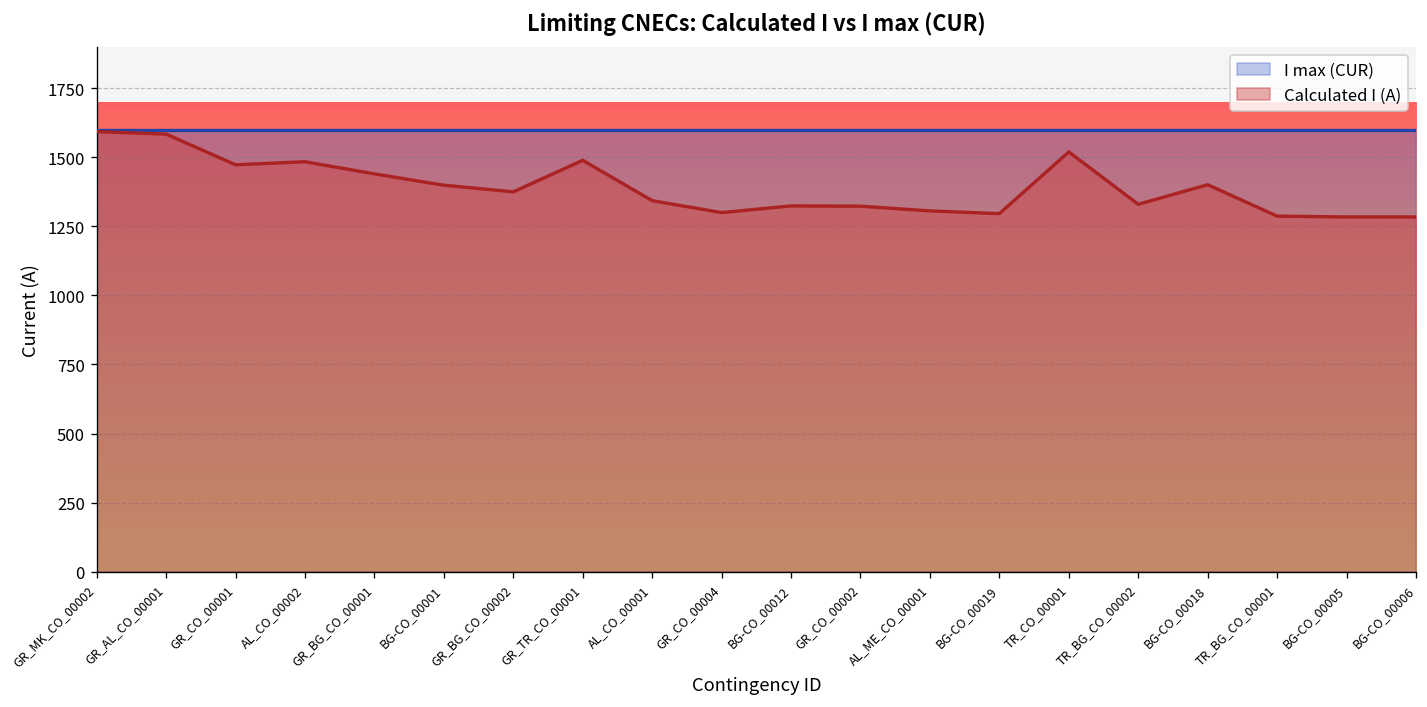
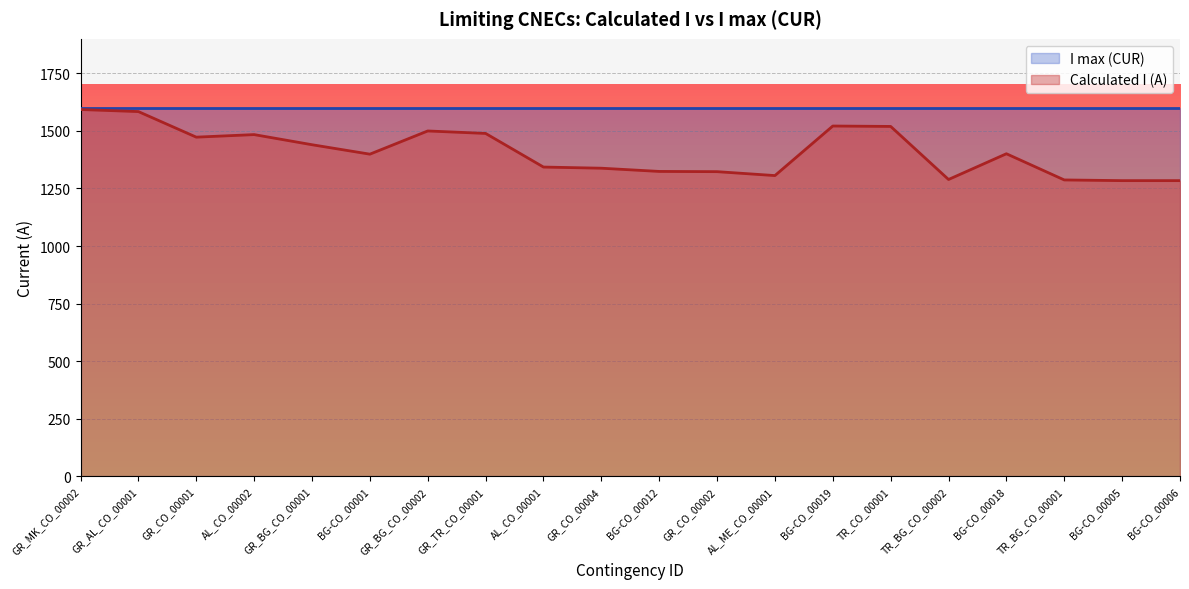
Calculated I (A), GR_BG_CO_00002: 1380 -> 1500
Calculated I (A), GR_CO_00004: 1300 -> 1340
Calculated I (A), BG-CO_00019: 1300 -> 1520
Calculated I (A), TR_BG_CO_00002: 1330 -> 1290
